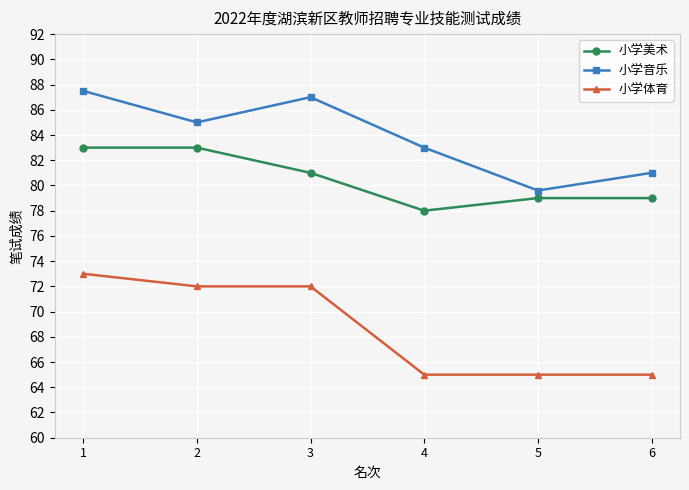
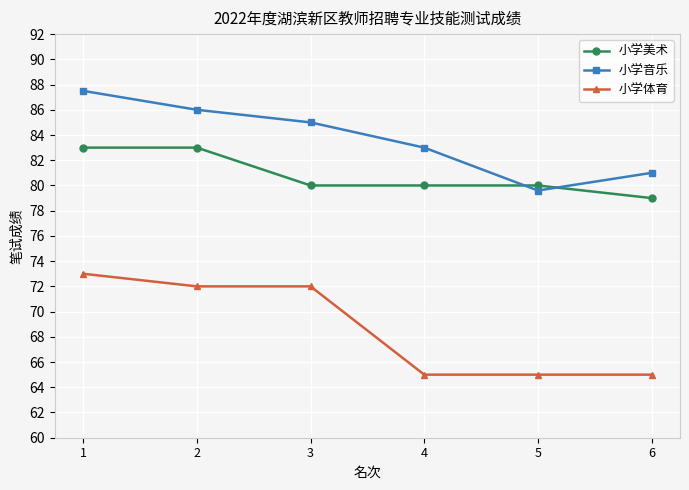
小学音乐, 2: 85 -> 86
小学美术, 3: 81 -> 80
小学音乐, 3: 87 -> 85
小学美术, 4: 78 -> 80
小学美术, 5: 79 -> 80
